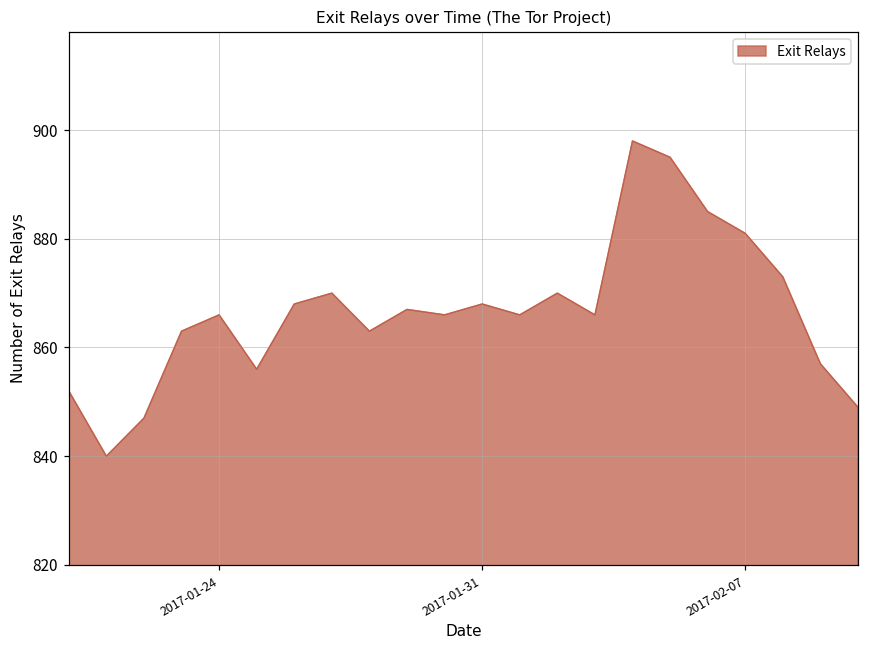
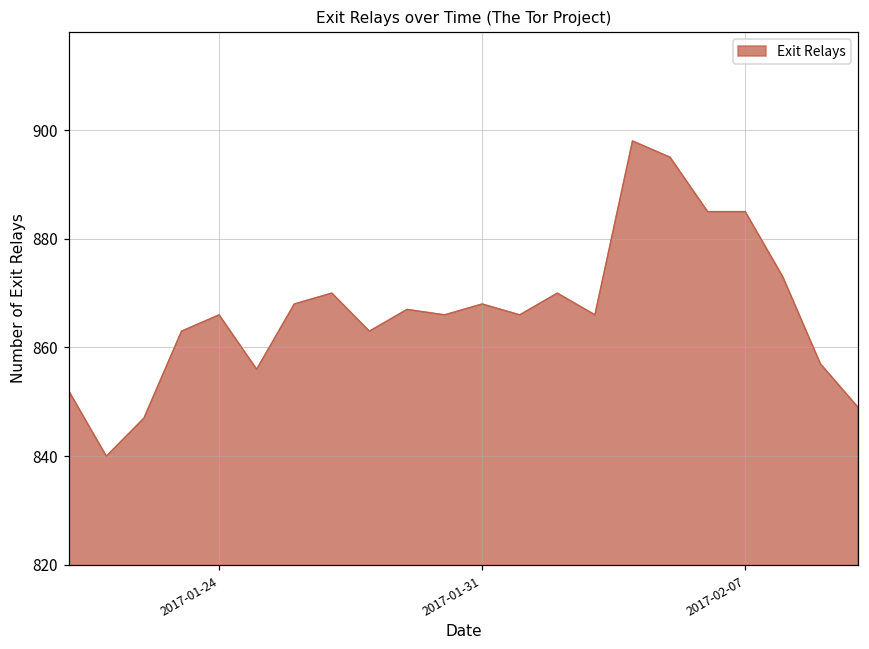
2017-02-07: 881 -> 885
